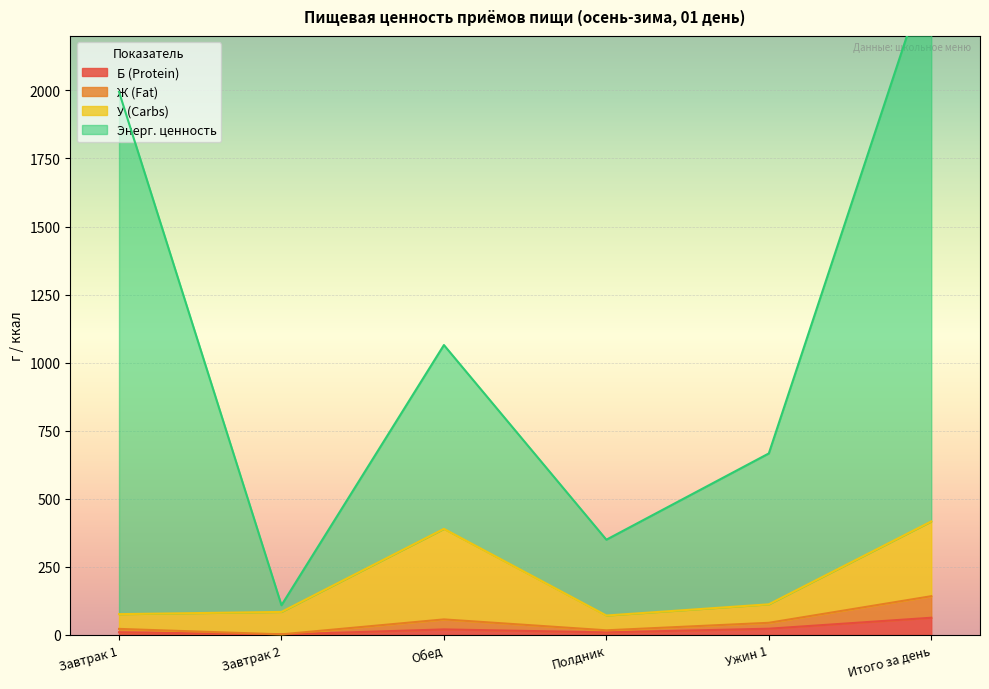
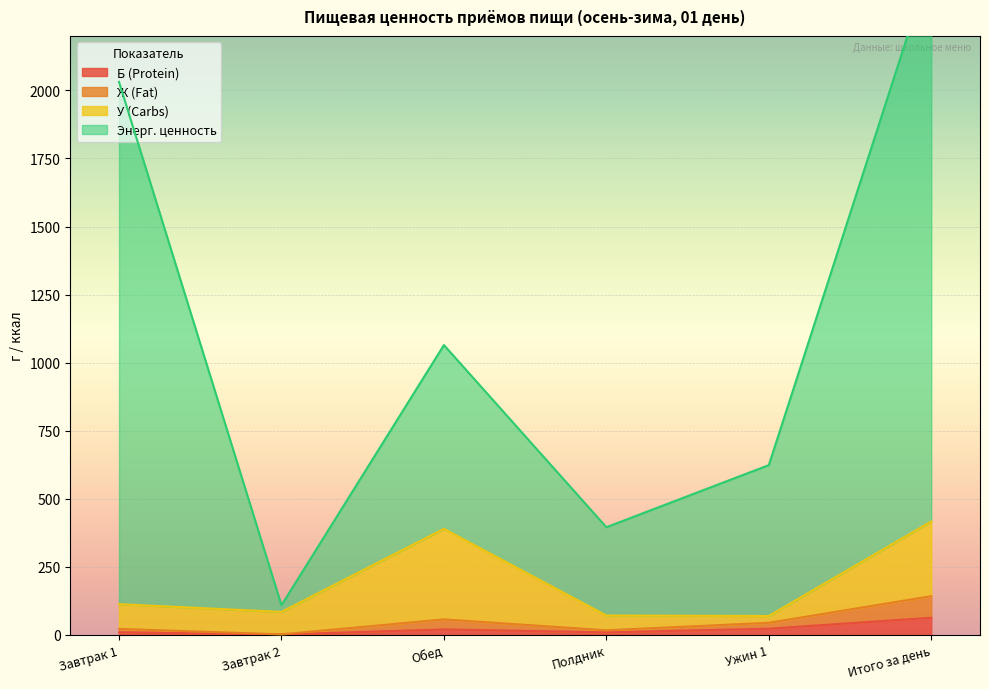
У (Carbs), Завтрак 1: 50 -> 90
Энерг. ценность, Полдник: 280 -> 320
У (Carbs), Ужин 1: 70 -> 30
